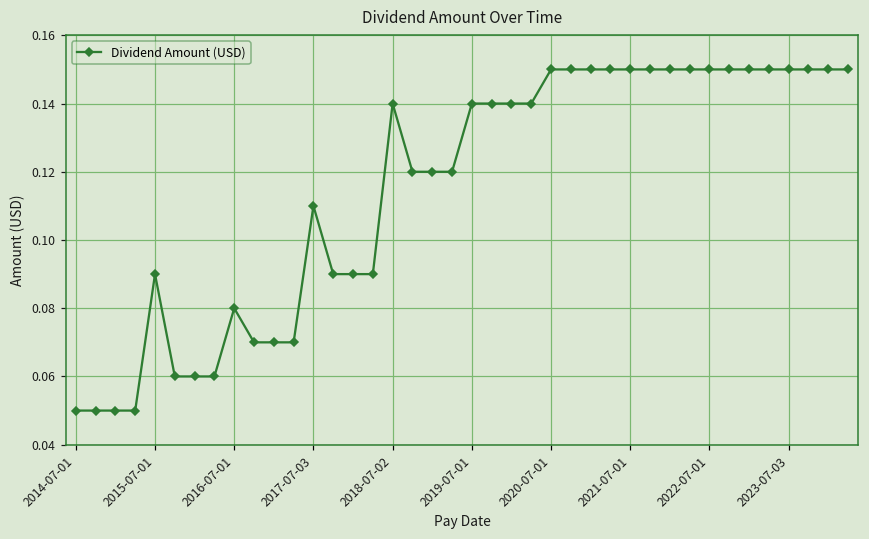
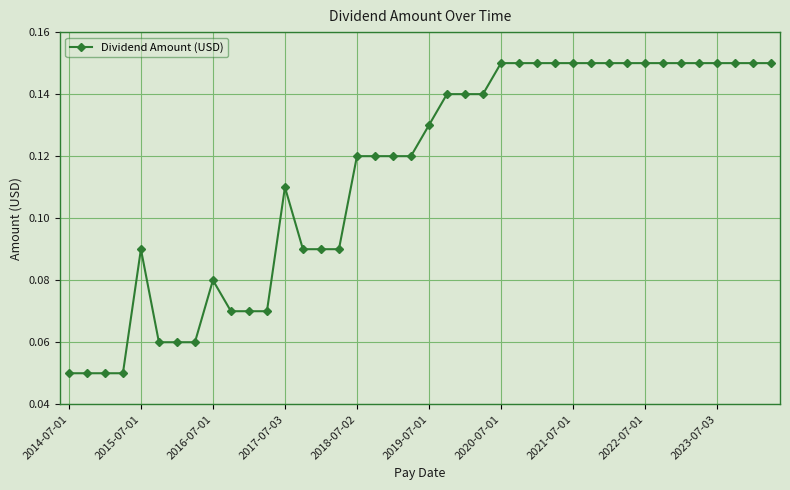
2018-07-02: 0.14 -> 0.12
2019-07-01: 0.14 -> 0.13
